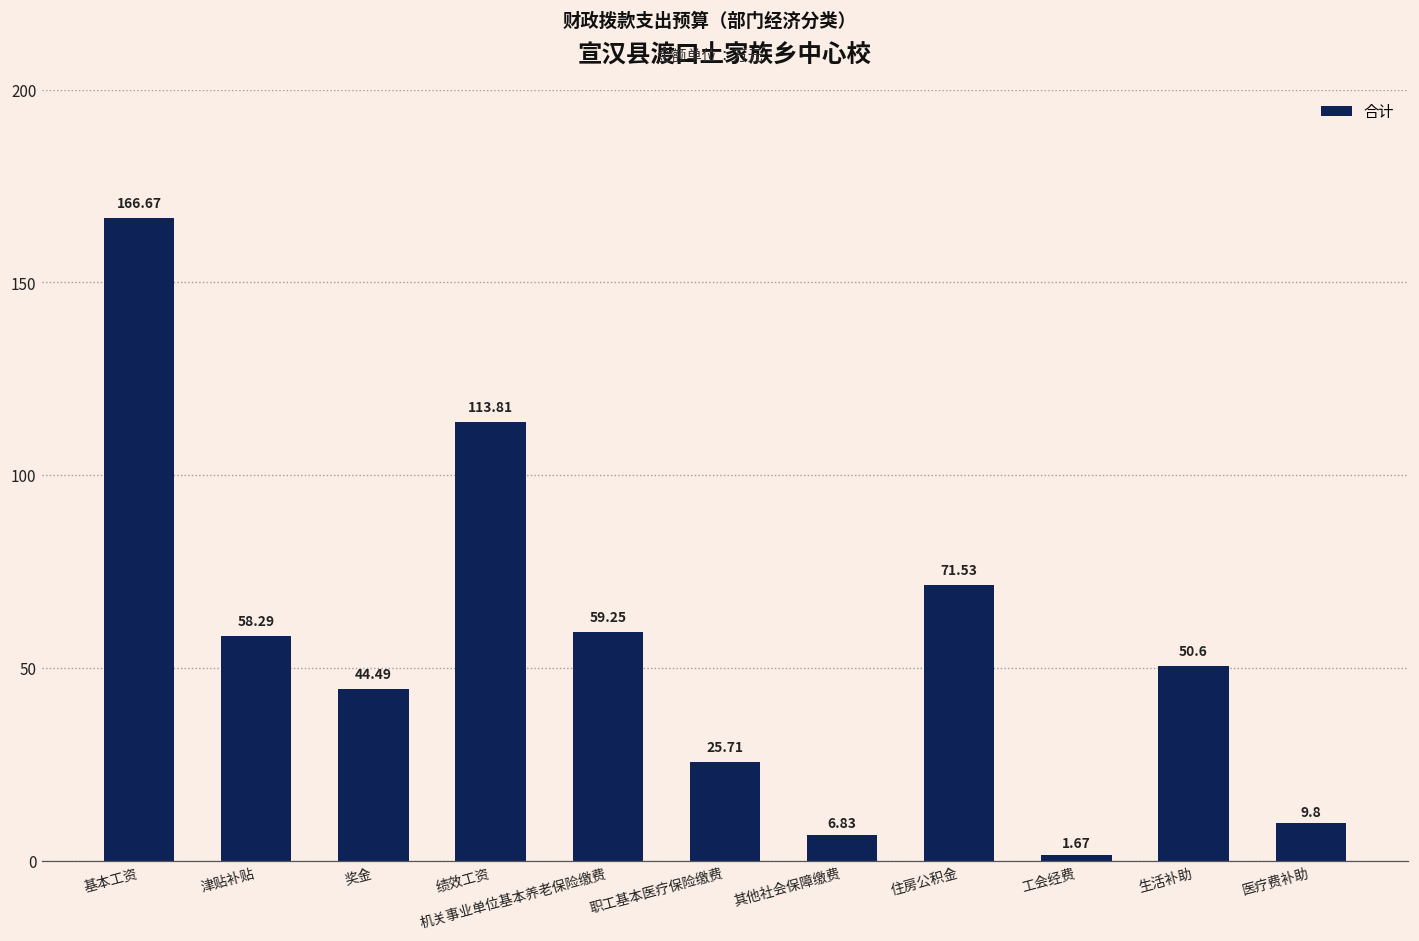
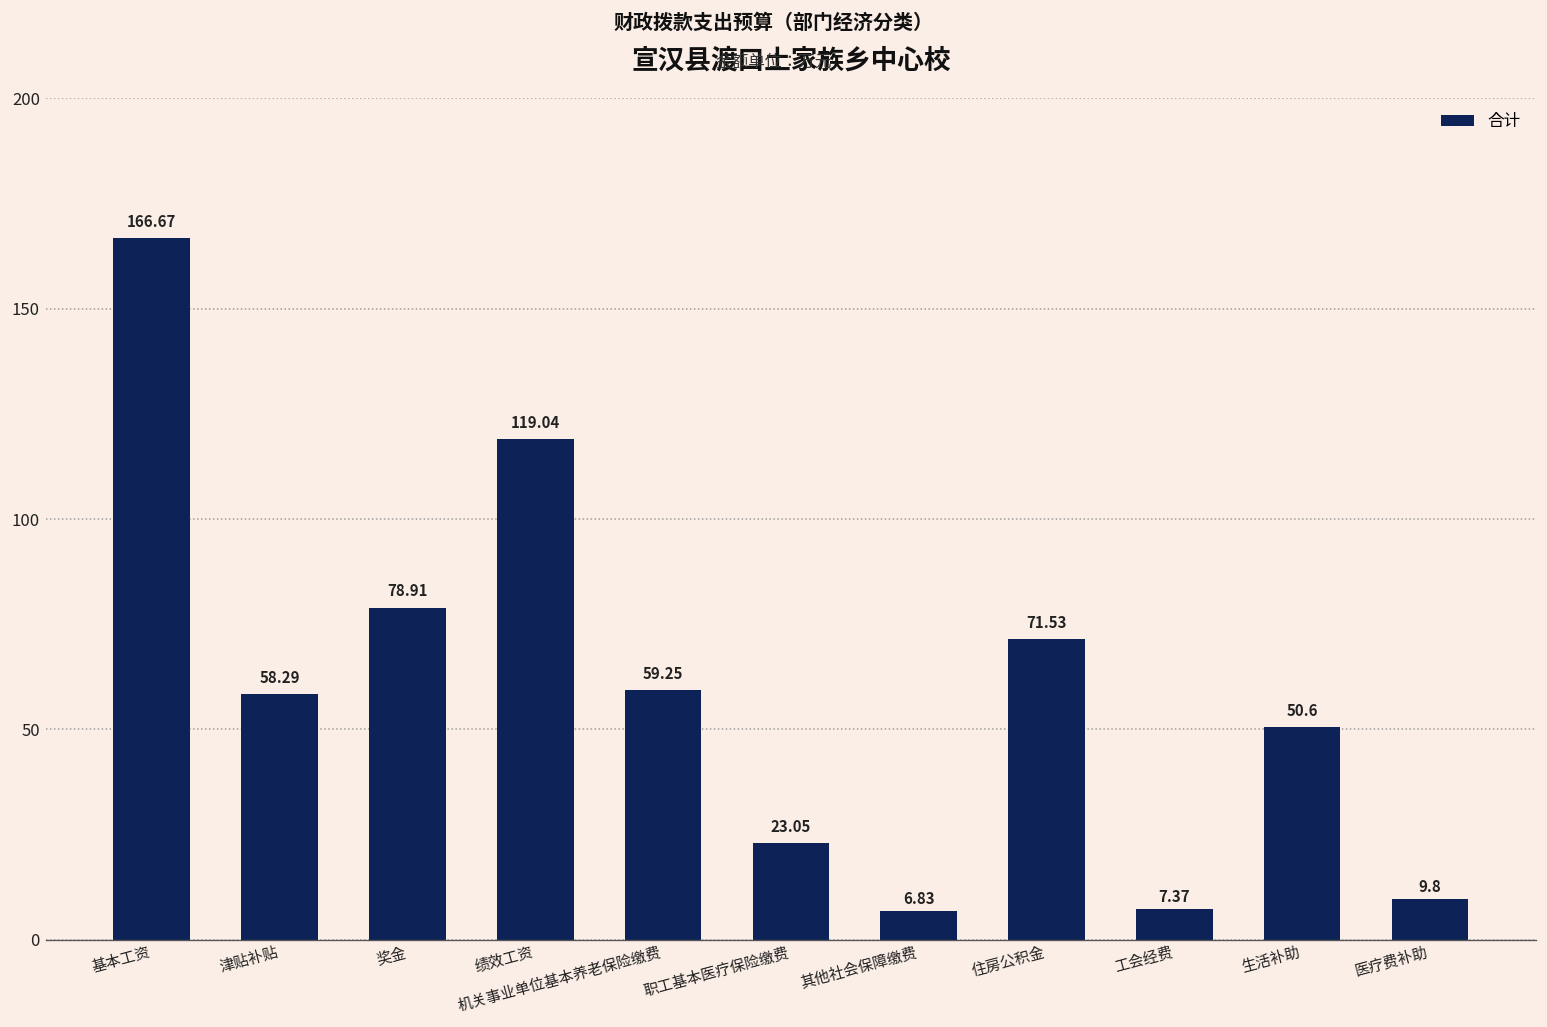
奖金: 44.49 -> 78.91
绩效工资: 113.81 -> 119.04
职工基本医疗保险缴费: 25.71 -> 23.05
工会经费: 1.67 -> 7.37
